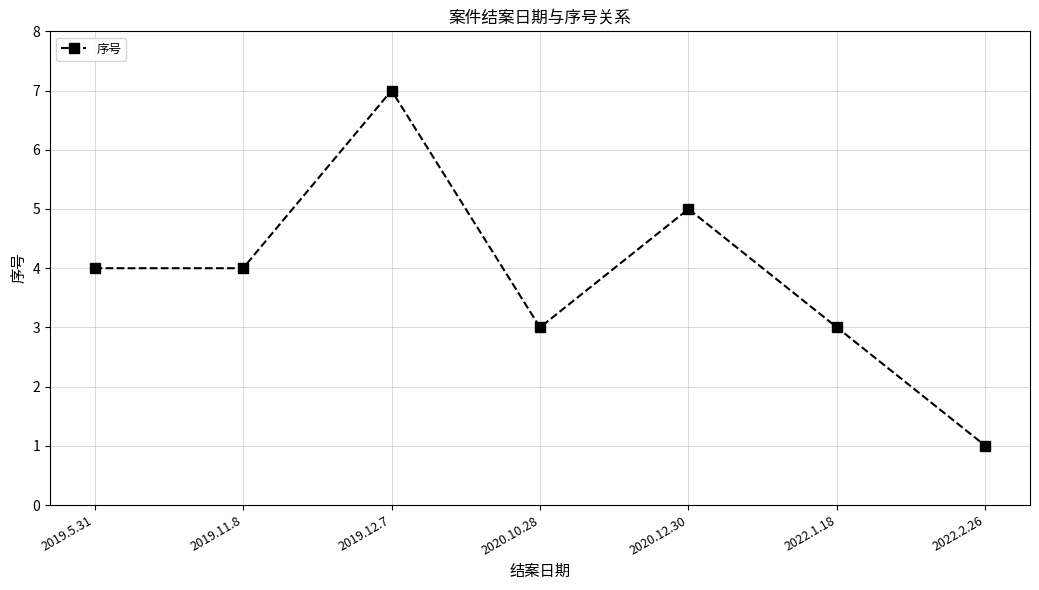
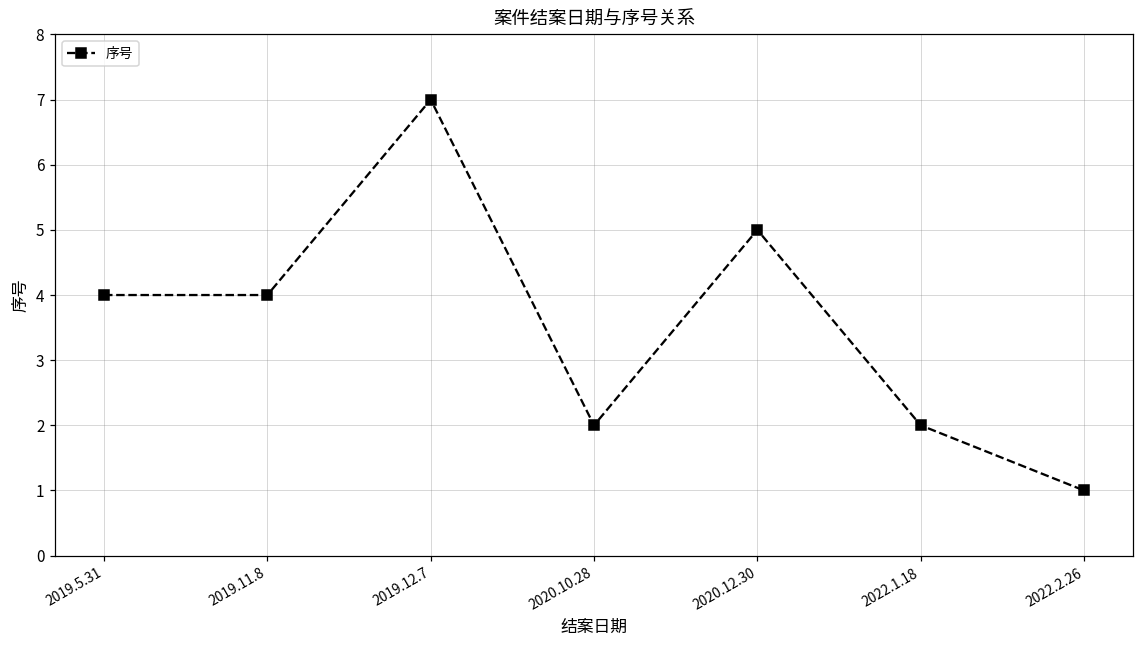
2020.10.28: 3 -> 2
2022.1.18: 3 -> 2
